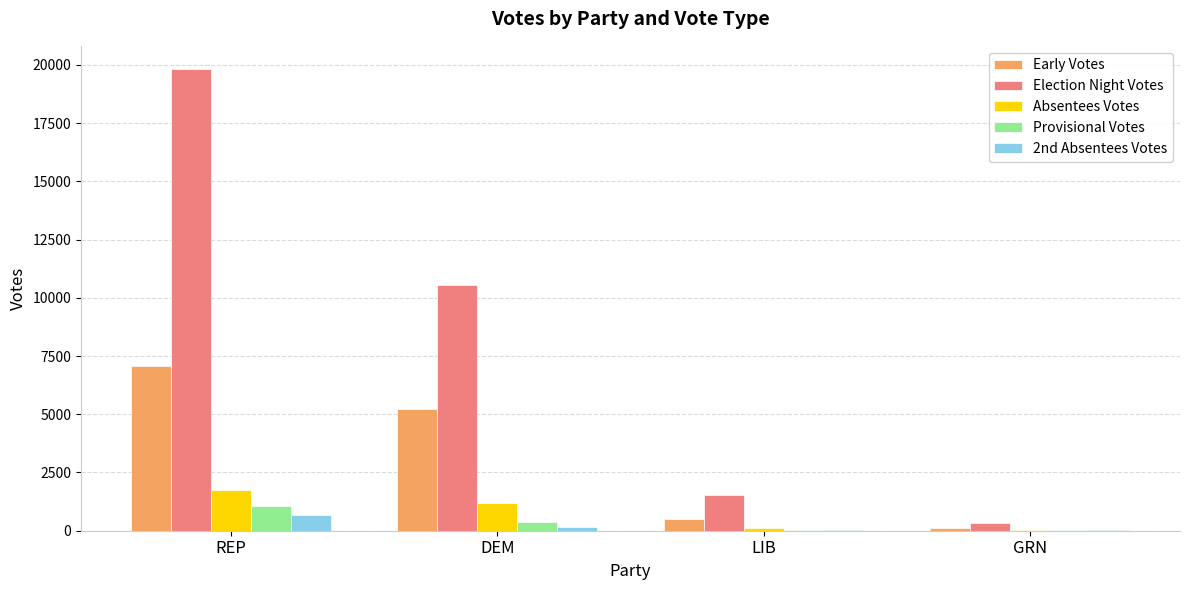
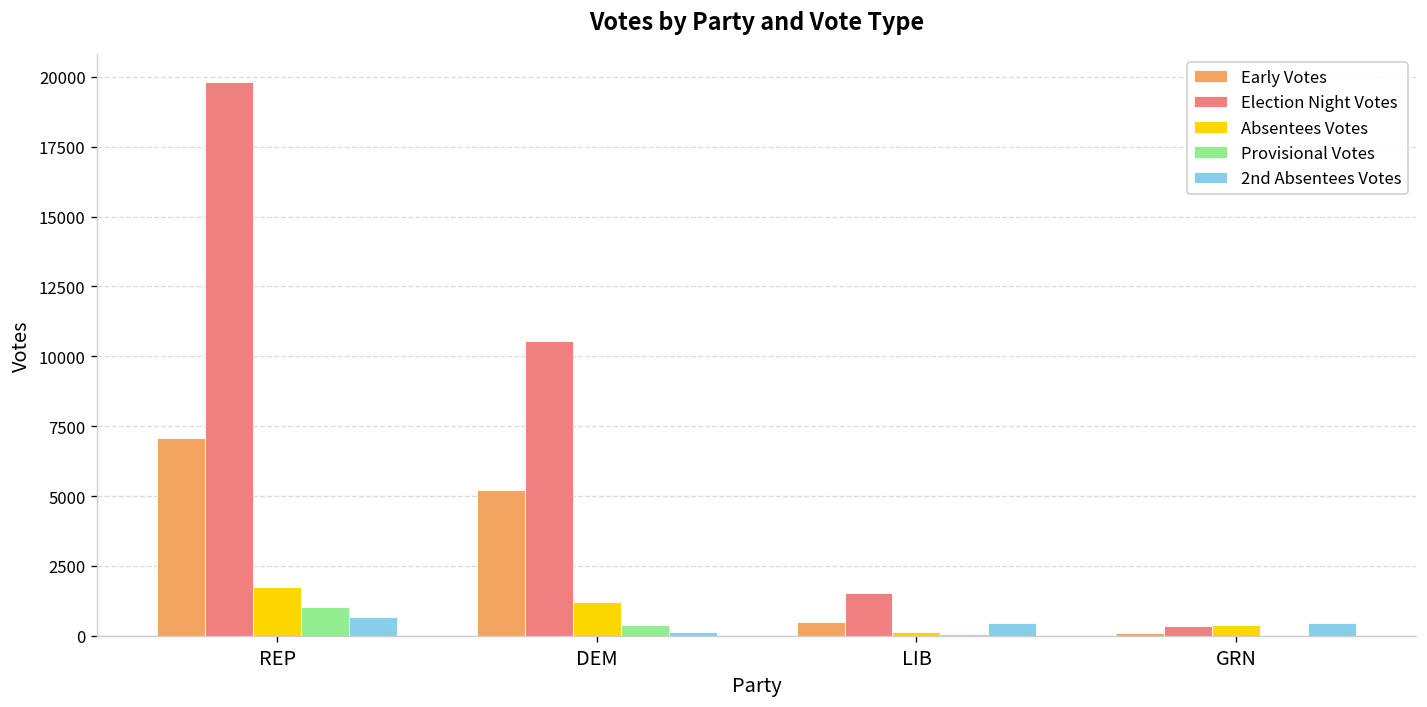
2nd Absentees Votes, LIB: 0 -> 500
Absentees Votes, GRN: 0 -> 400
2nd Absentees Votes, GRN: 0 -> 500
